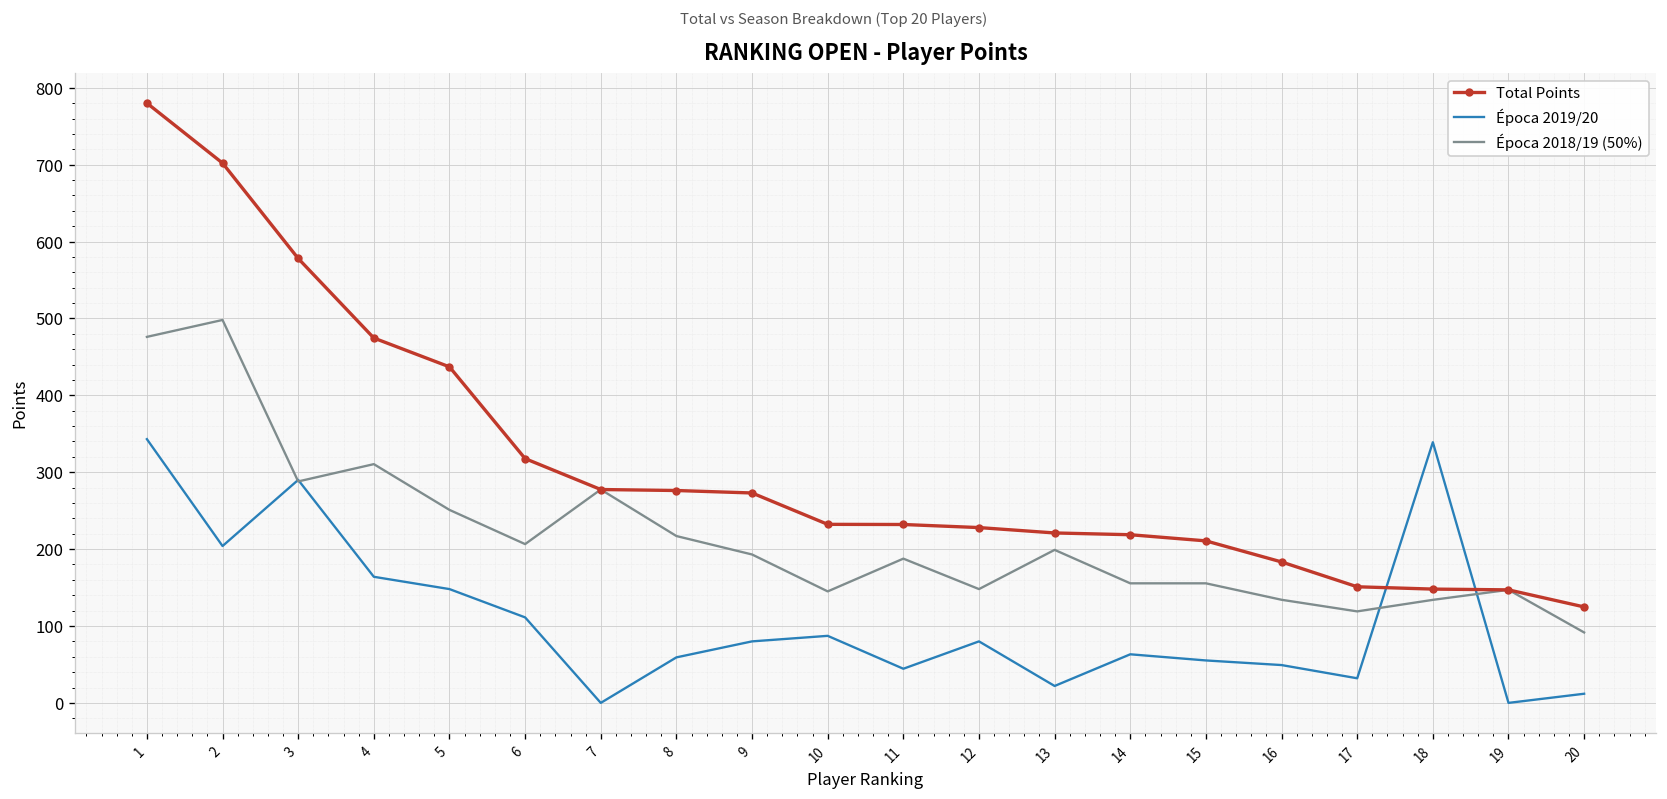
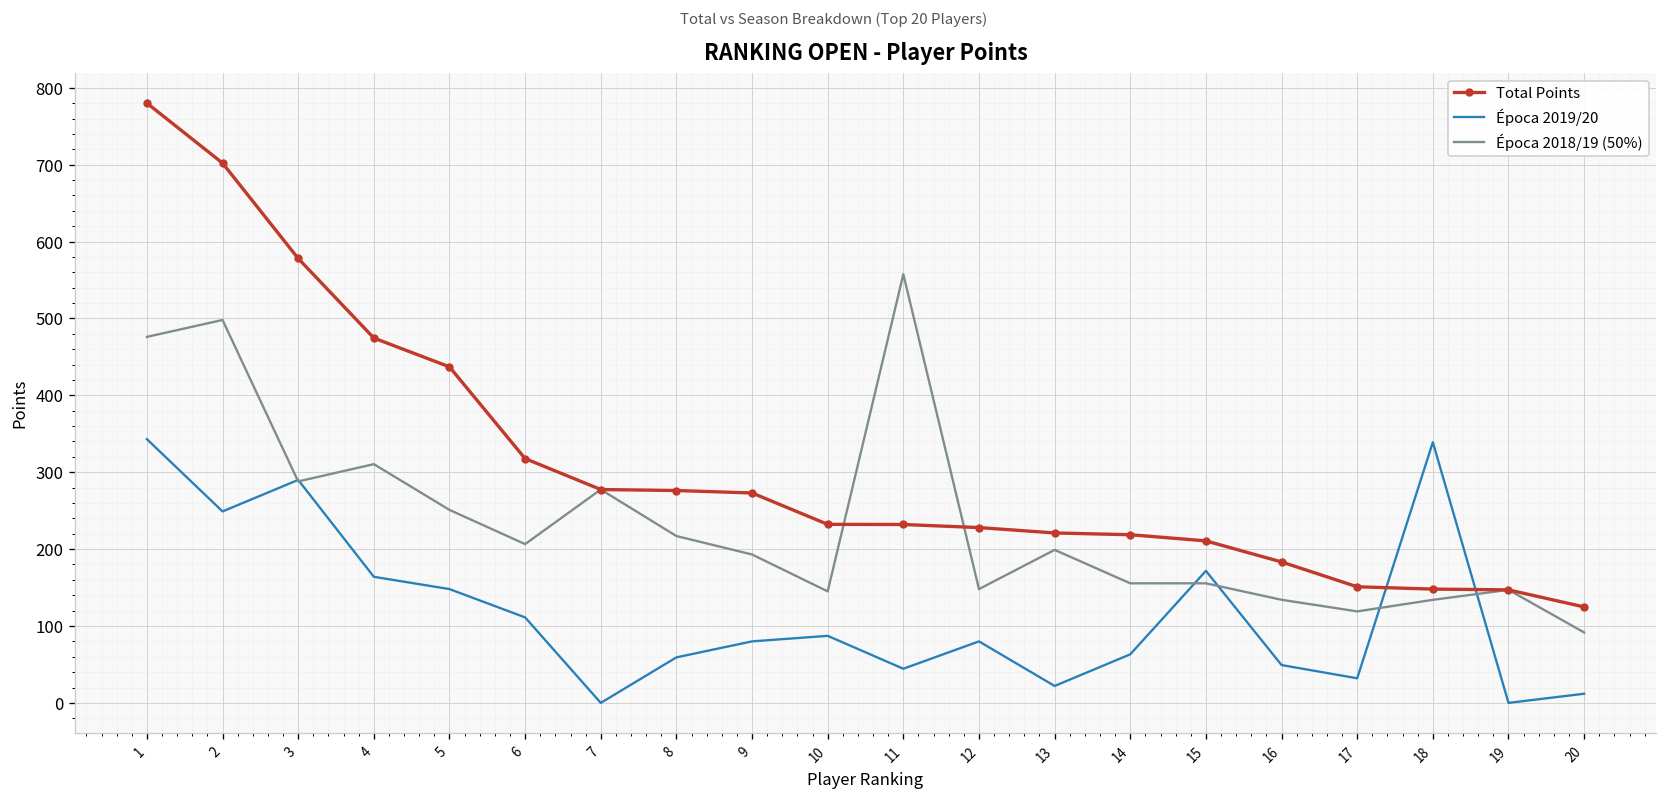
Época 2019/20, 2: 200 -> 250
Época 2018/19 (50%), 11: 190 -> 560
Época 2019/20, 15: 60 -> 170
